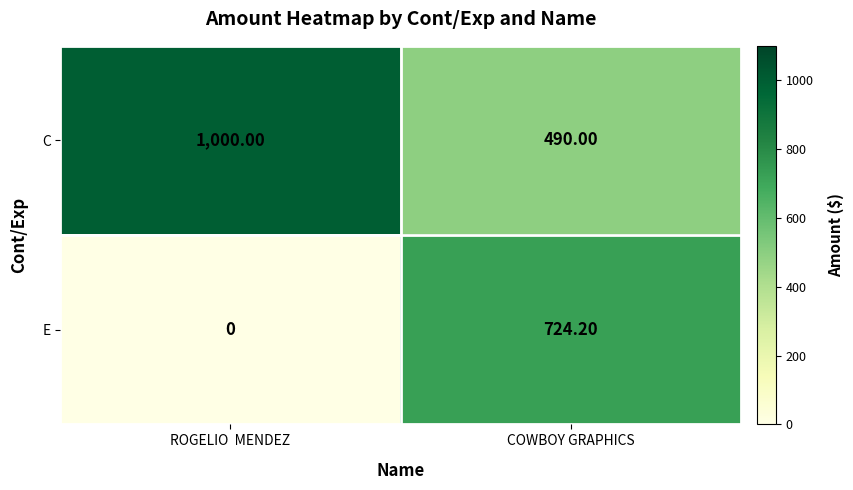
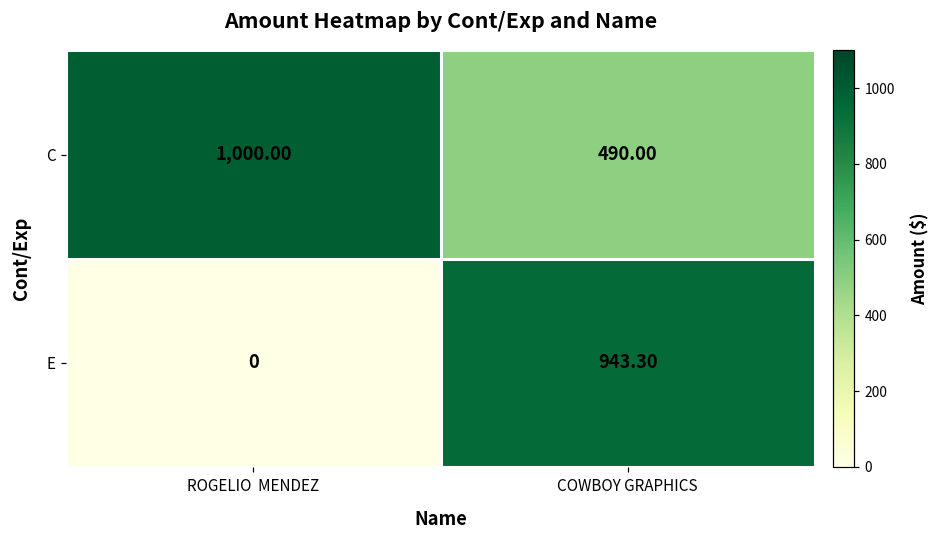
E, COWBOY GRAPHICS: 724.20 -> 943.30
